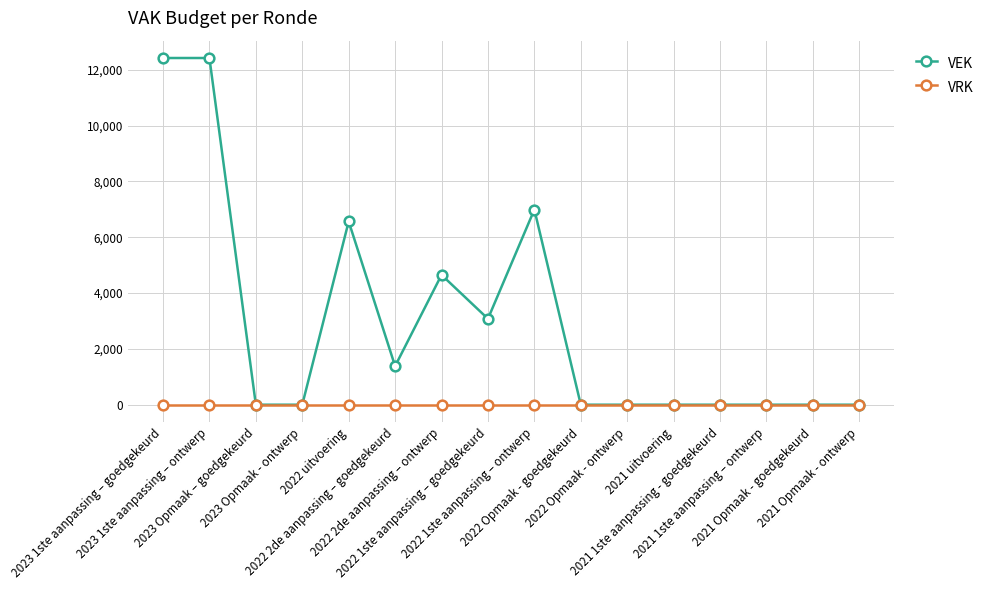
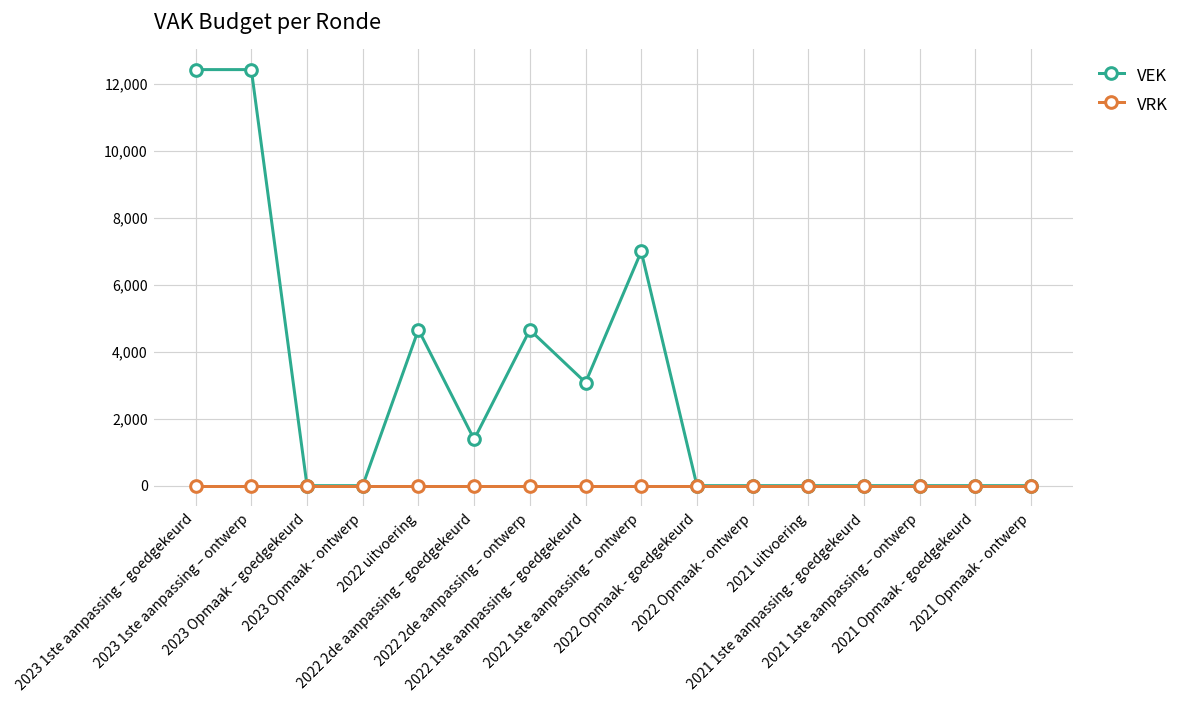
VEK, 2022 uitvoering: 6,600 -> 4,700
